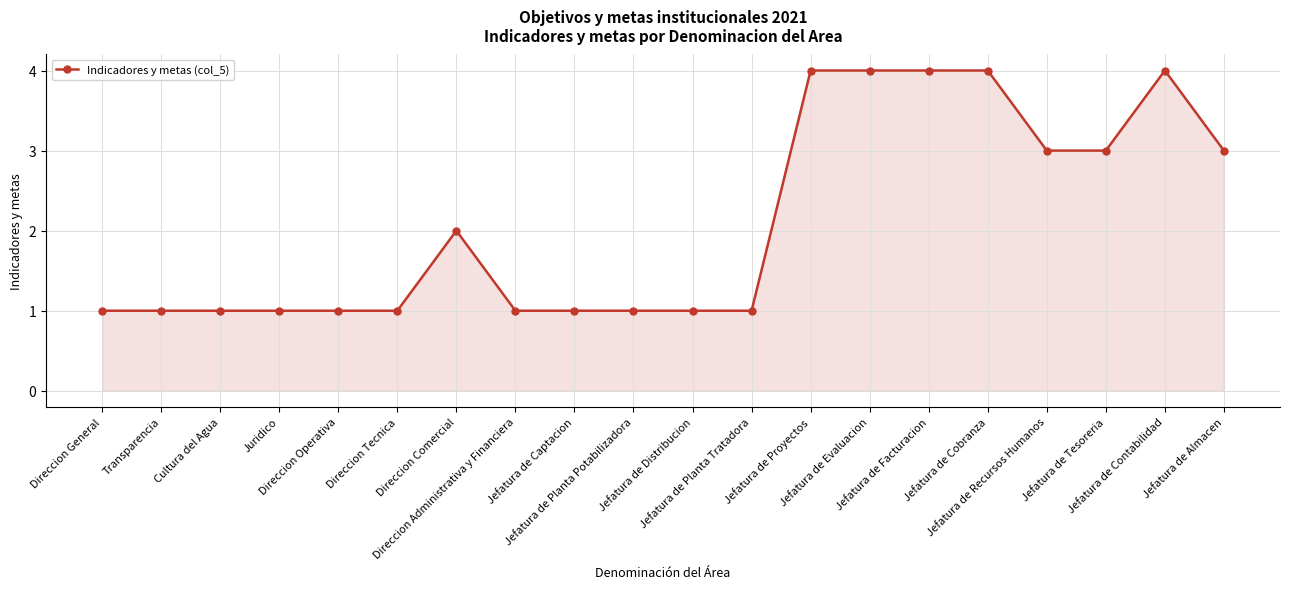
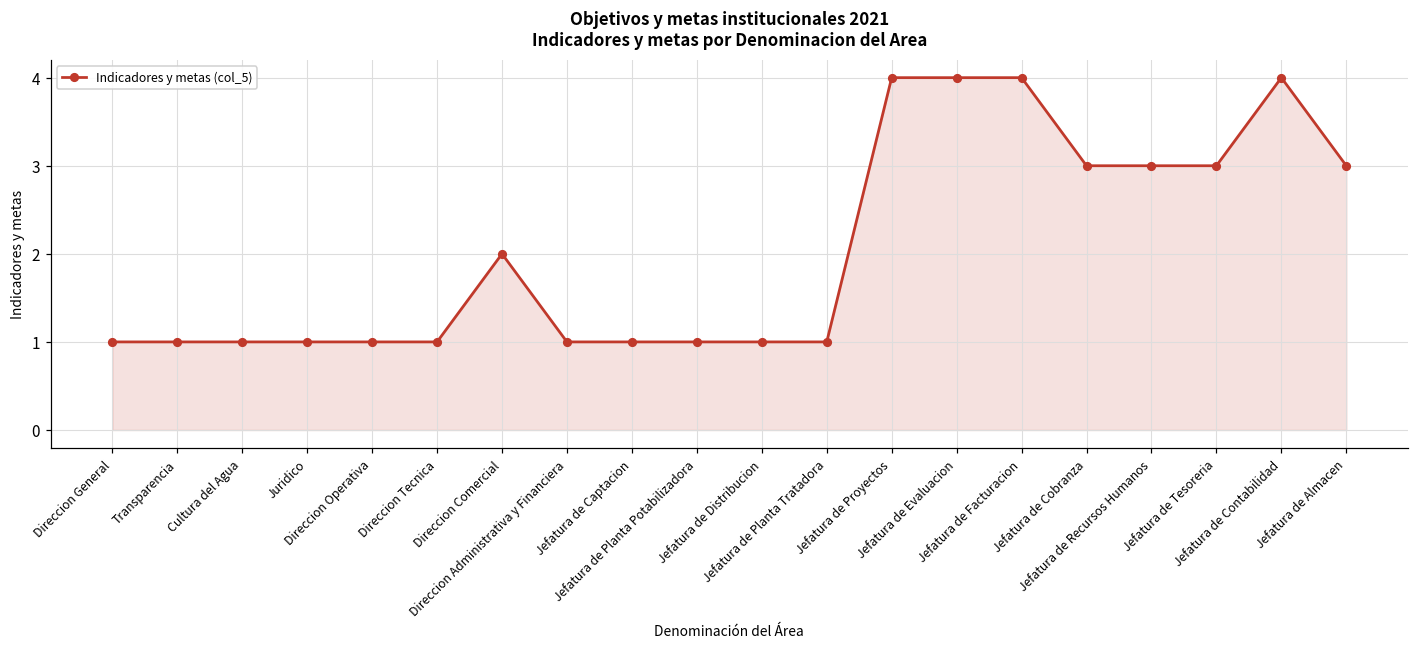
Jefatura de Cobranza: 4 -> 3
